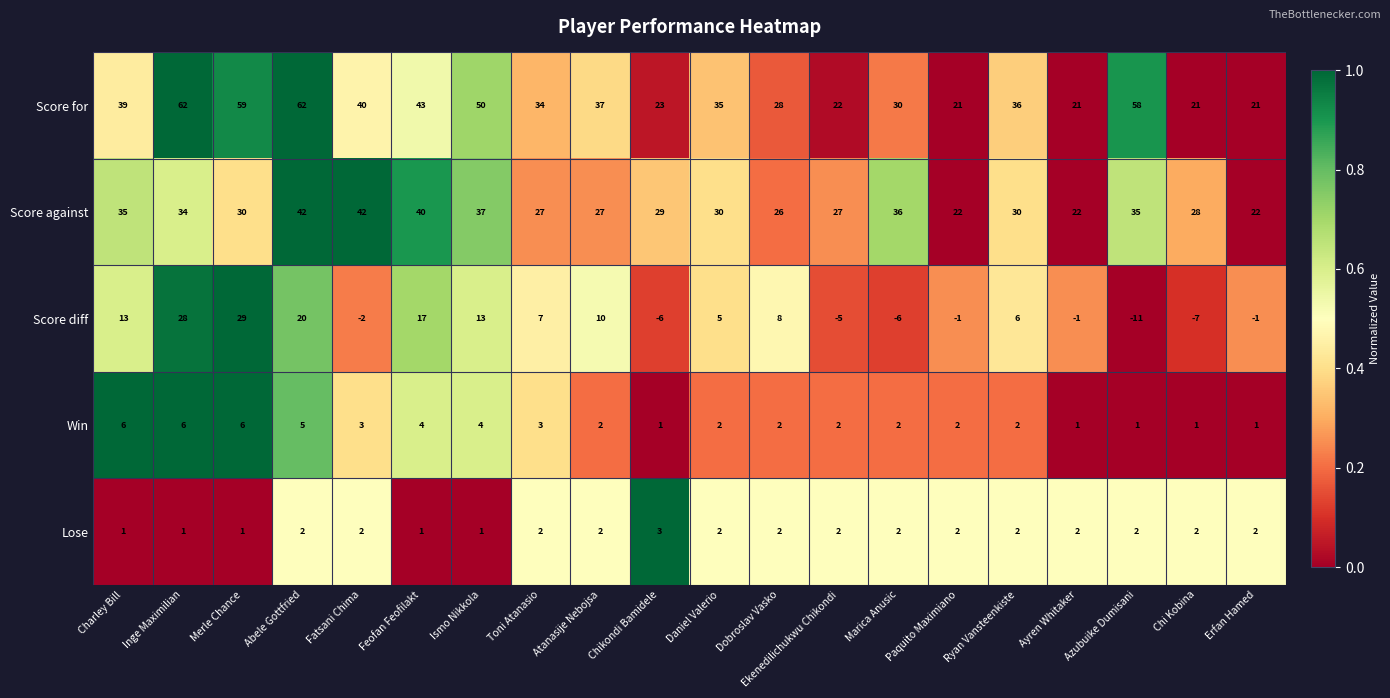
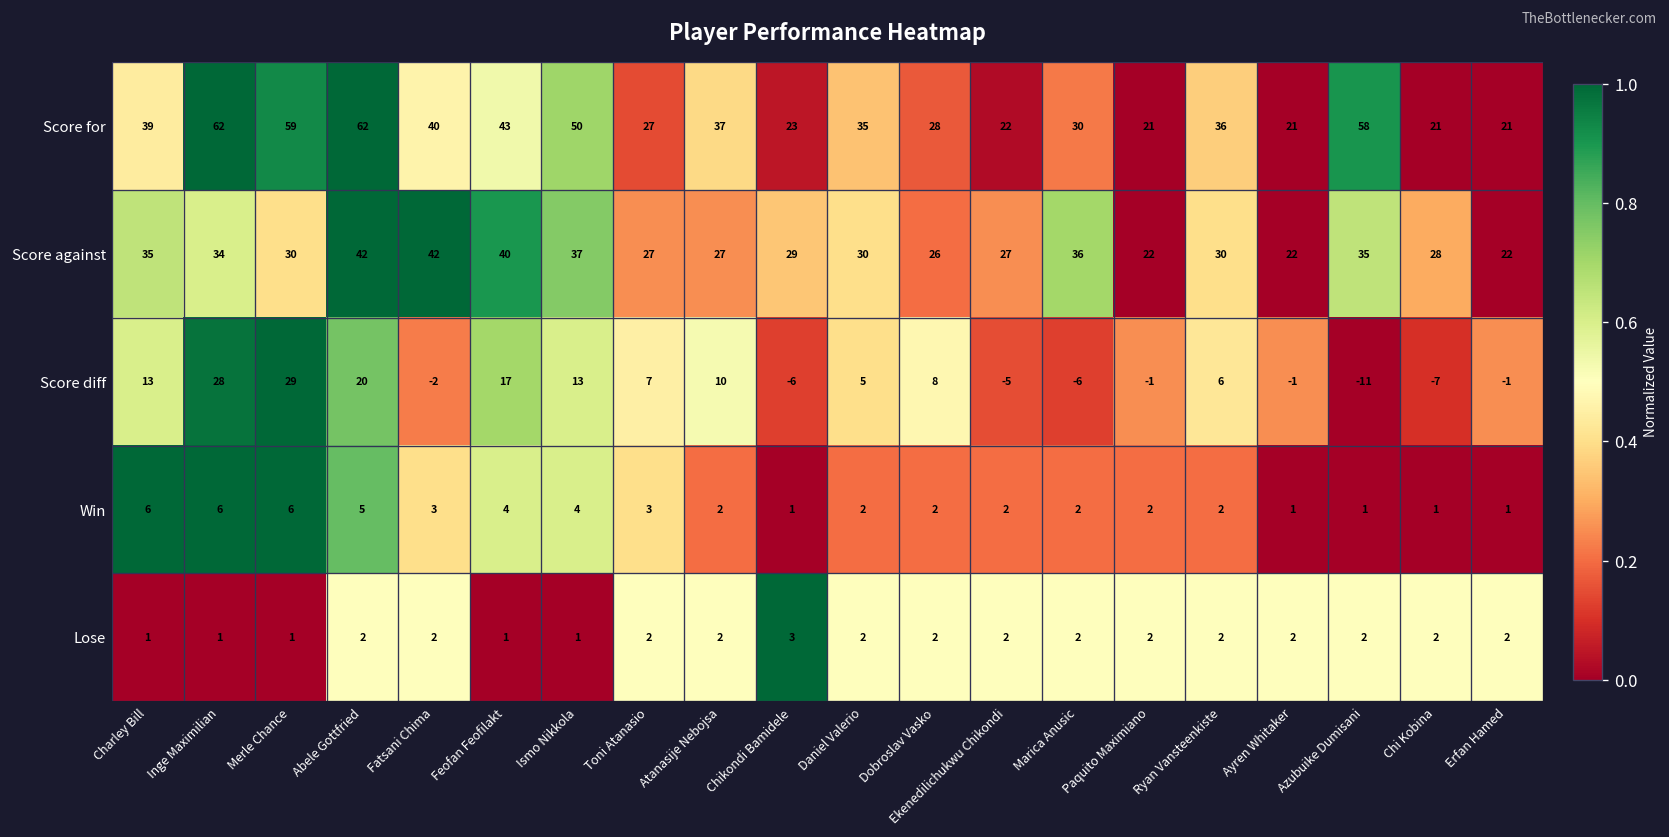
Score for, Toni Atanasio: 34 -> 27
